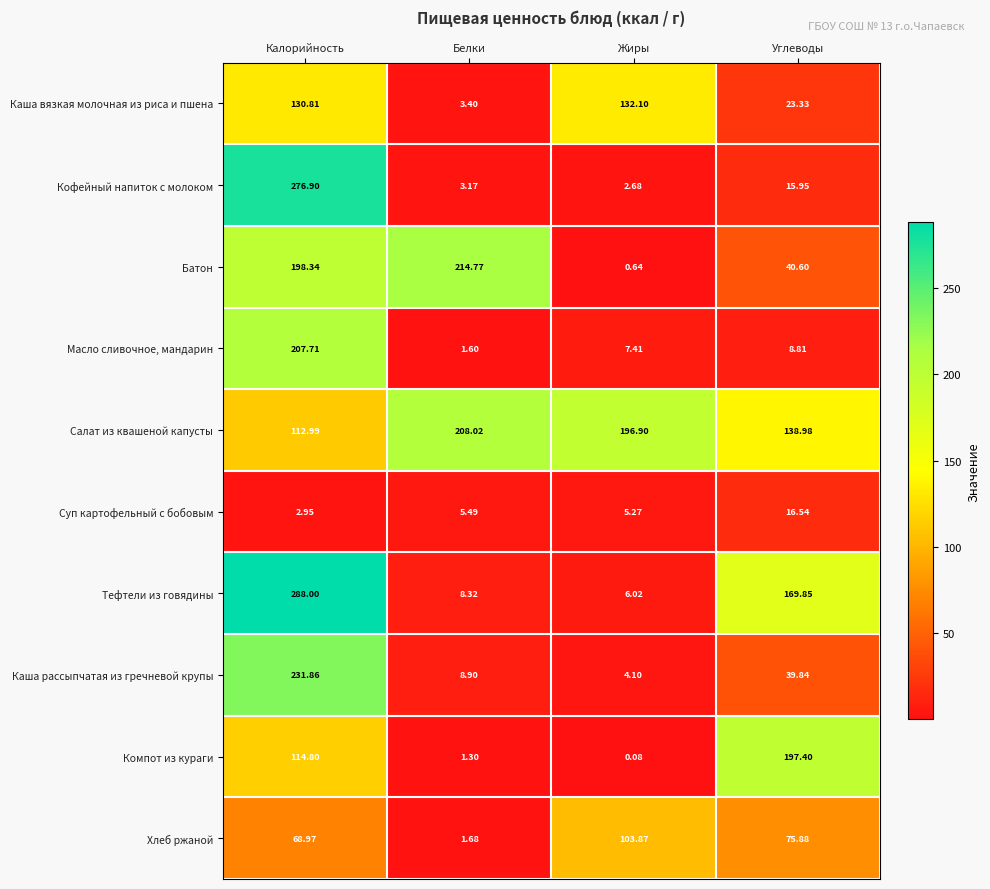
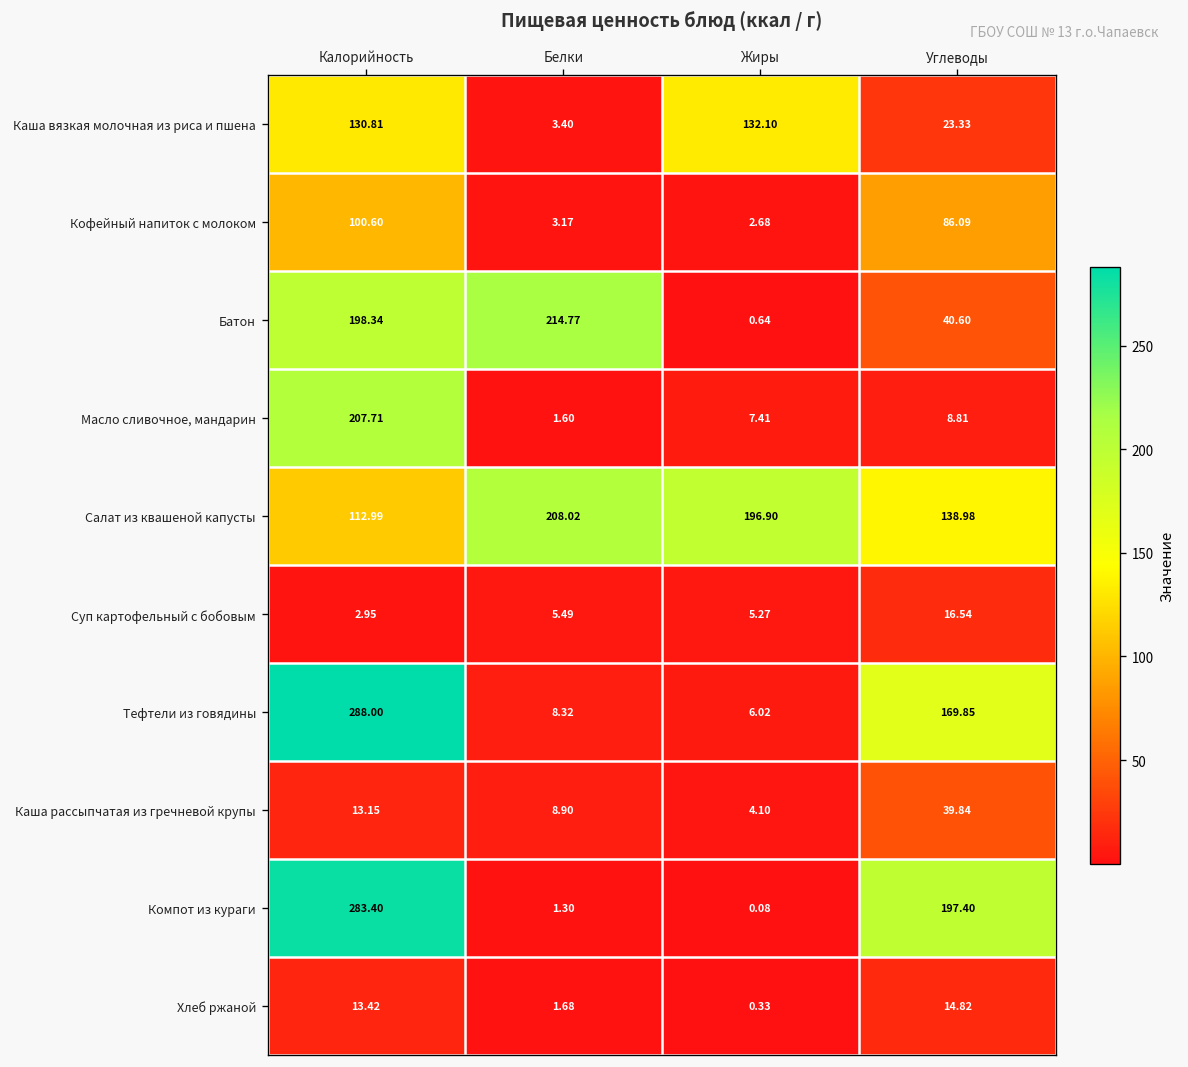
Кофейный напиток с молоком, Калорийность: 276.90 -> 100.60
Кофейный напиток с молоком, Углеводы: 15.95 -> 86.09
Каша рассыпчатая из гречневой крупы, Калорийность: 231.86 -> 13.15
Компот из кураги, Калорийность: 114.80 -> 283.40
Хлеб ржаной, Калорийность: 68.97 -> 13.42
Хлеб ржаной, Жиры: 103.87 -> 0.33
Хлеб ржаной, Углеводы: 75.88 -> 14.82
